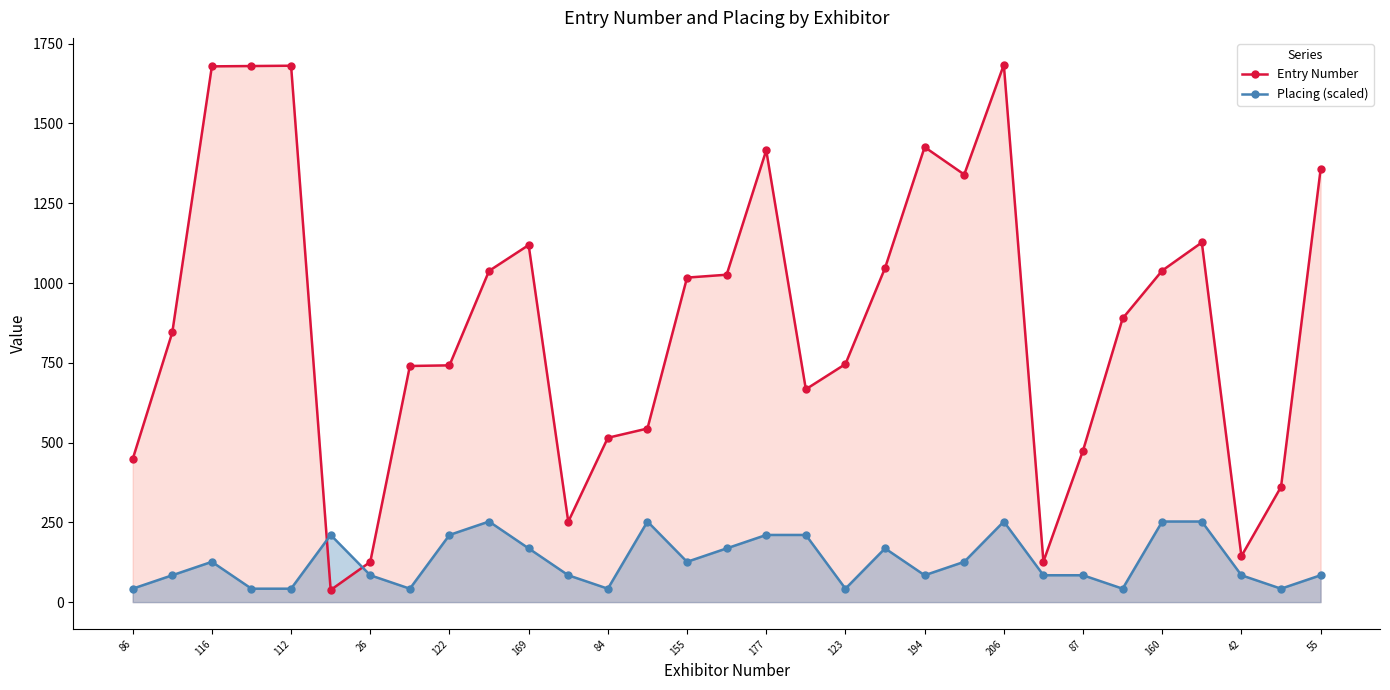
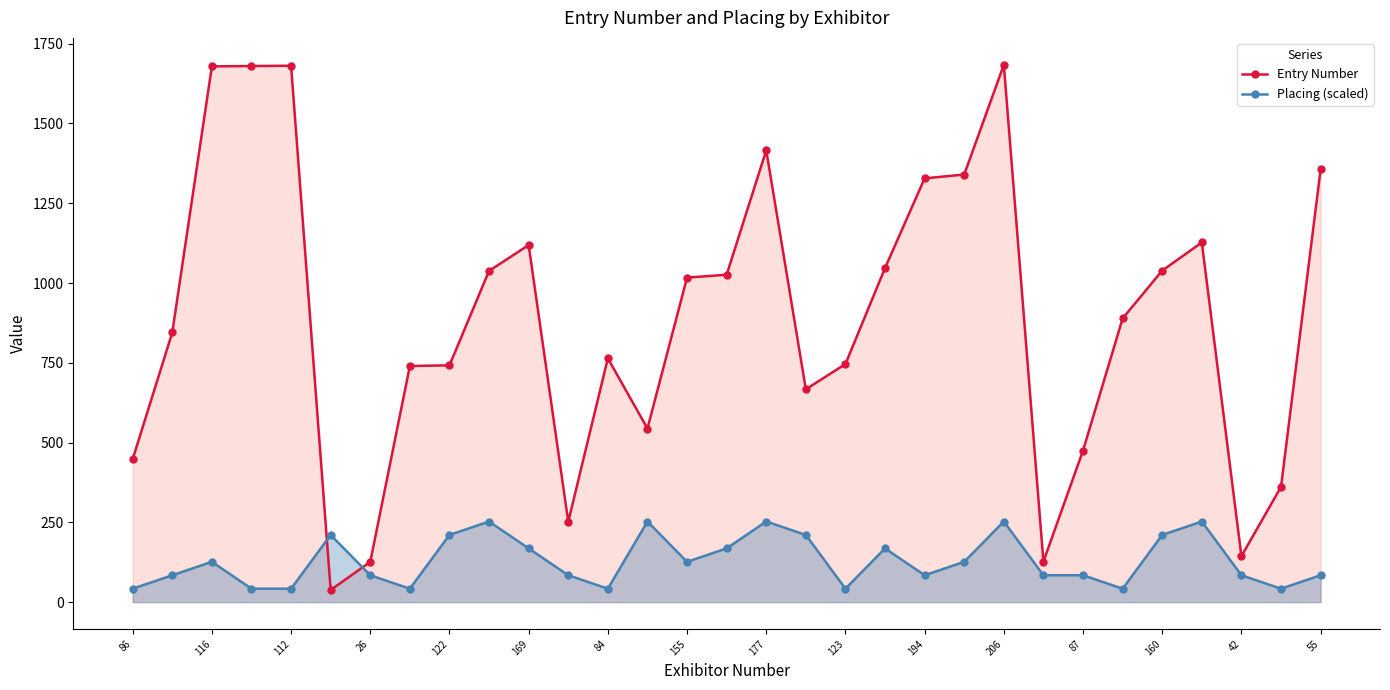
Entry Number, 84: 520 -> 760
Placing (scaled), 177: 210 -> 250
Entry Number, 194: 1430 -> 1330
Placing (scaled), 160: 250 -> 210
